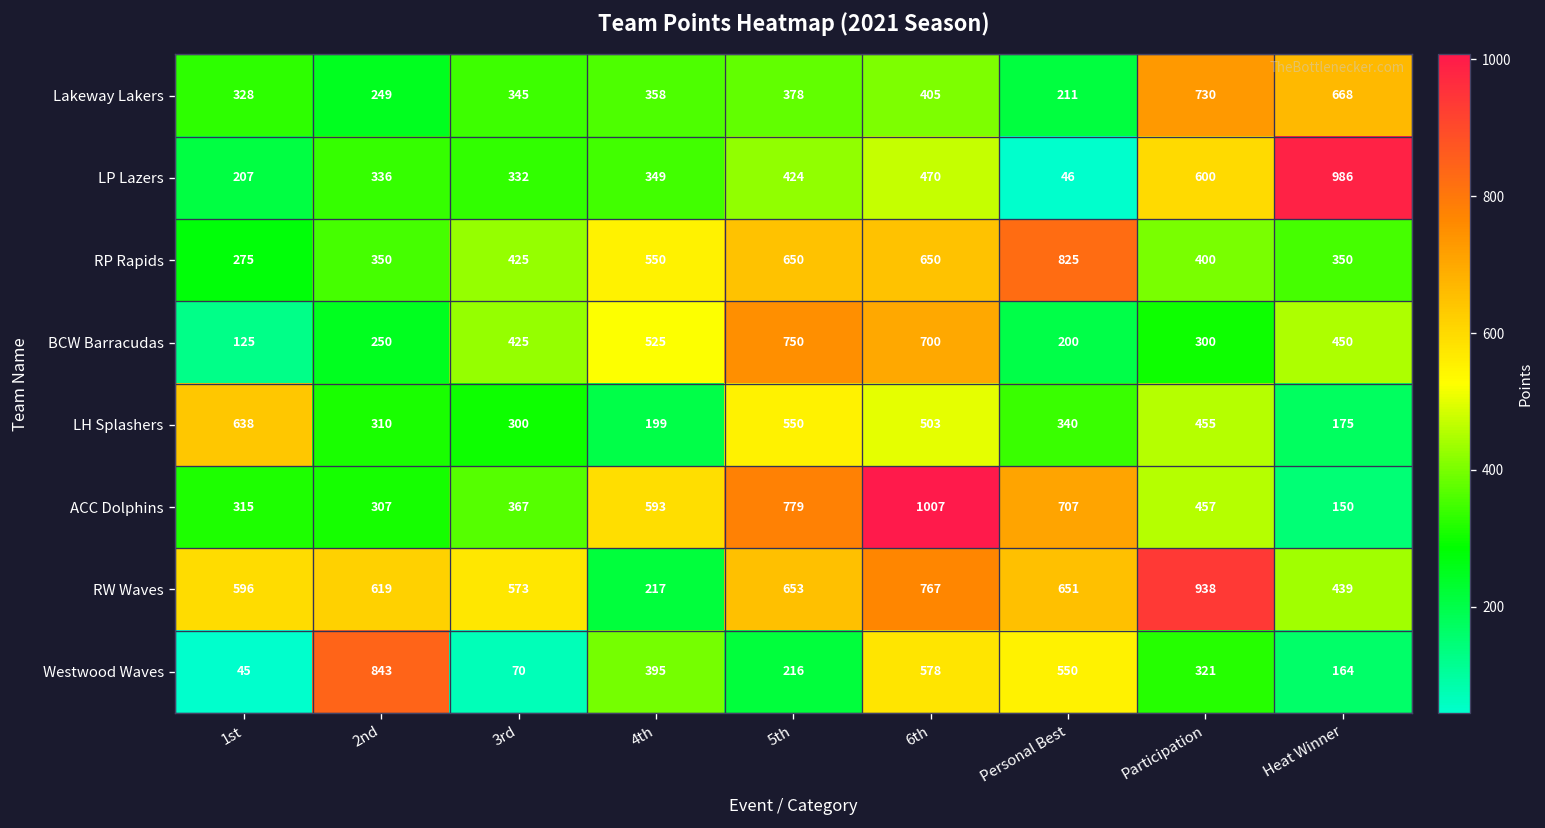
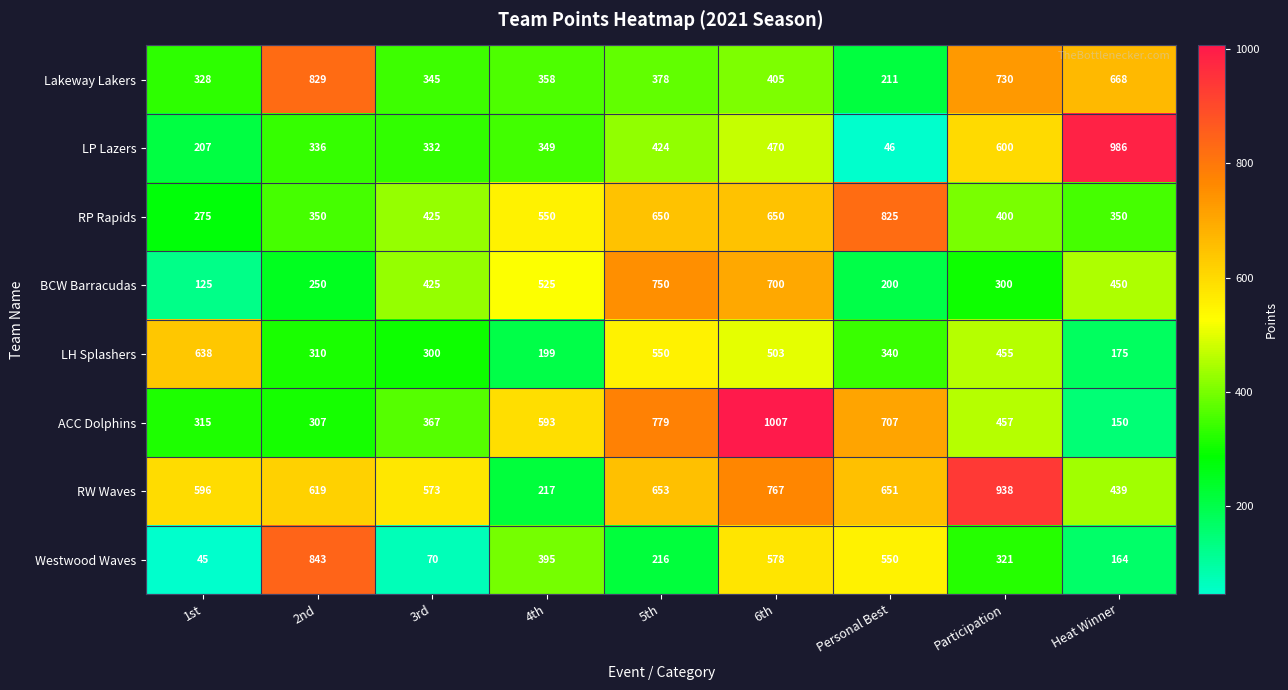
Lakeway Lakers, 2nd: 249 -> 829
